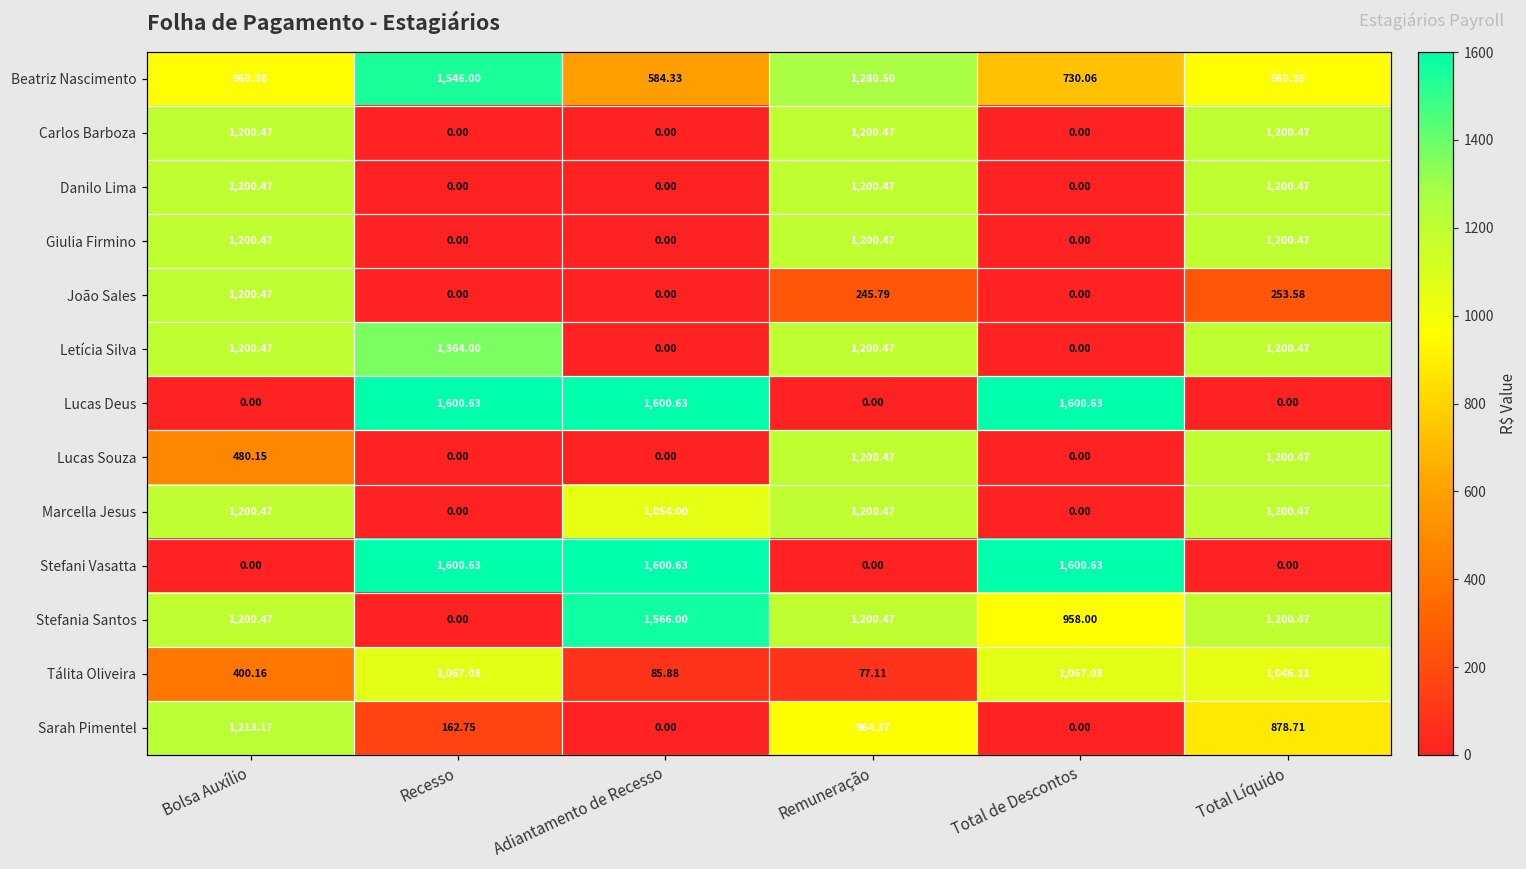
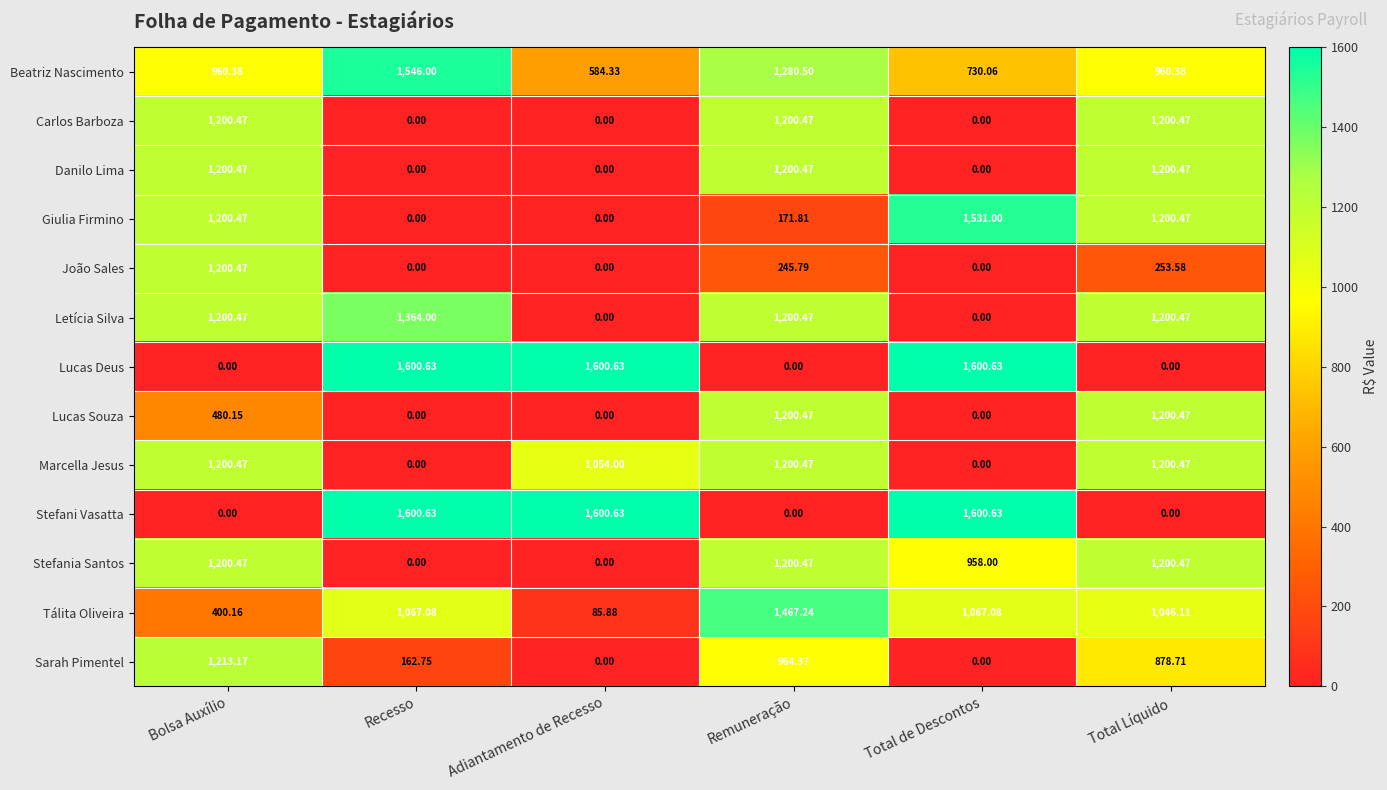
Giulia Firmino, Remuneração: 1,200.47 -> 171.81
Giulia Firmino, Total de Descontos: 0.00 -> 1,531.00
Stefania Santos, Adiantamento de Recesso: 1,566.00 -> 0.00
Tálita Oliveira, Remuneração: 77.11 -> 1,467.24
